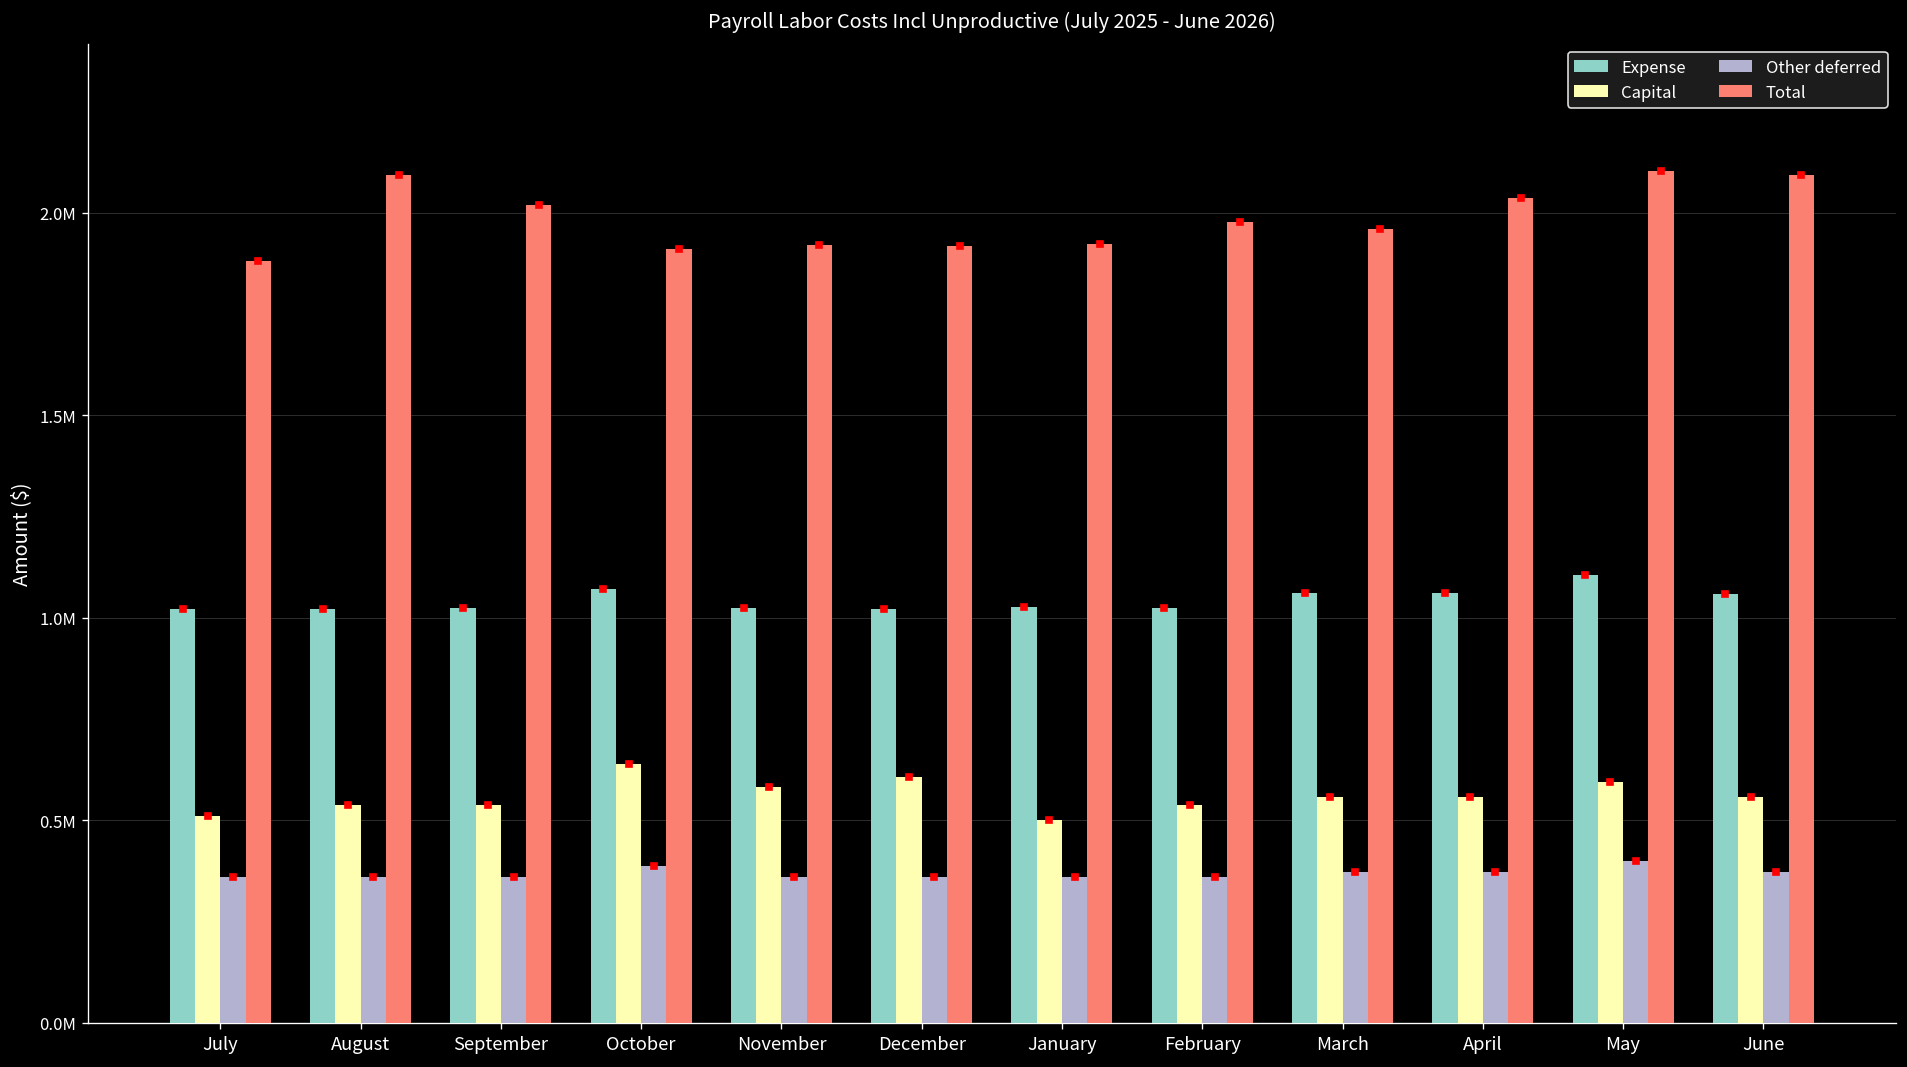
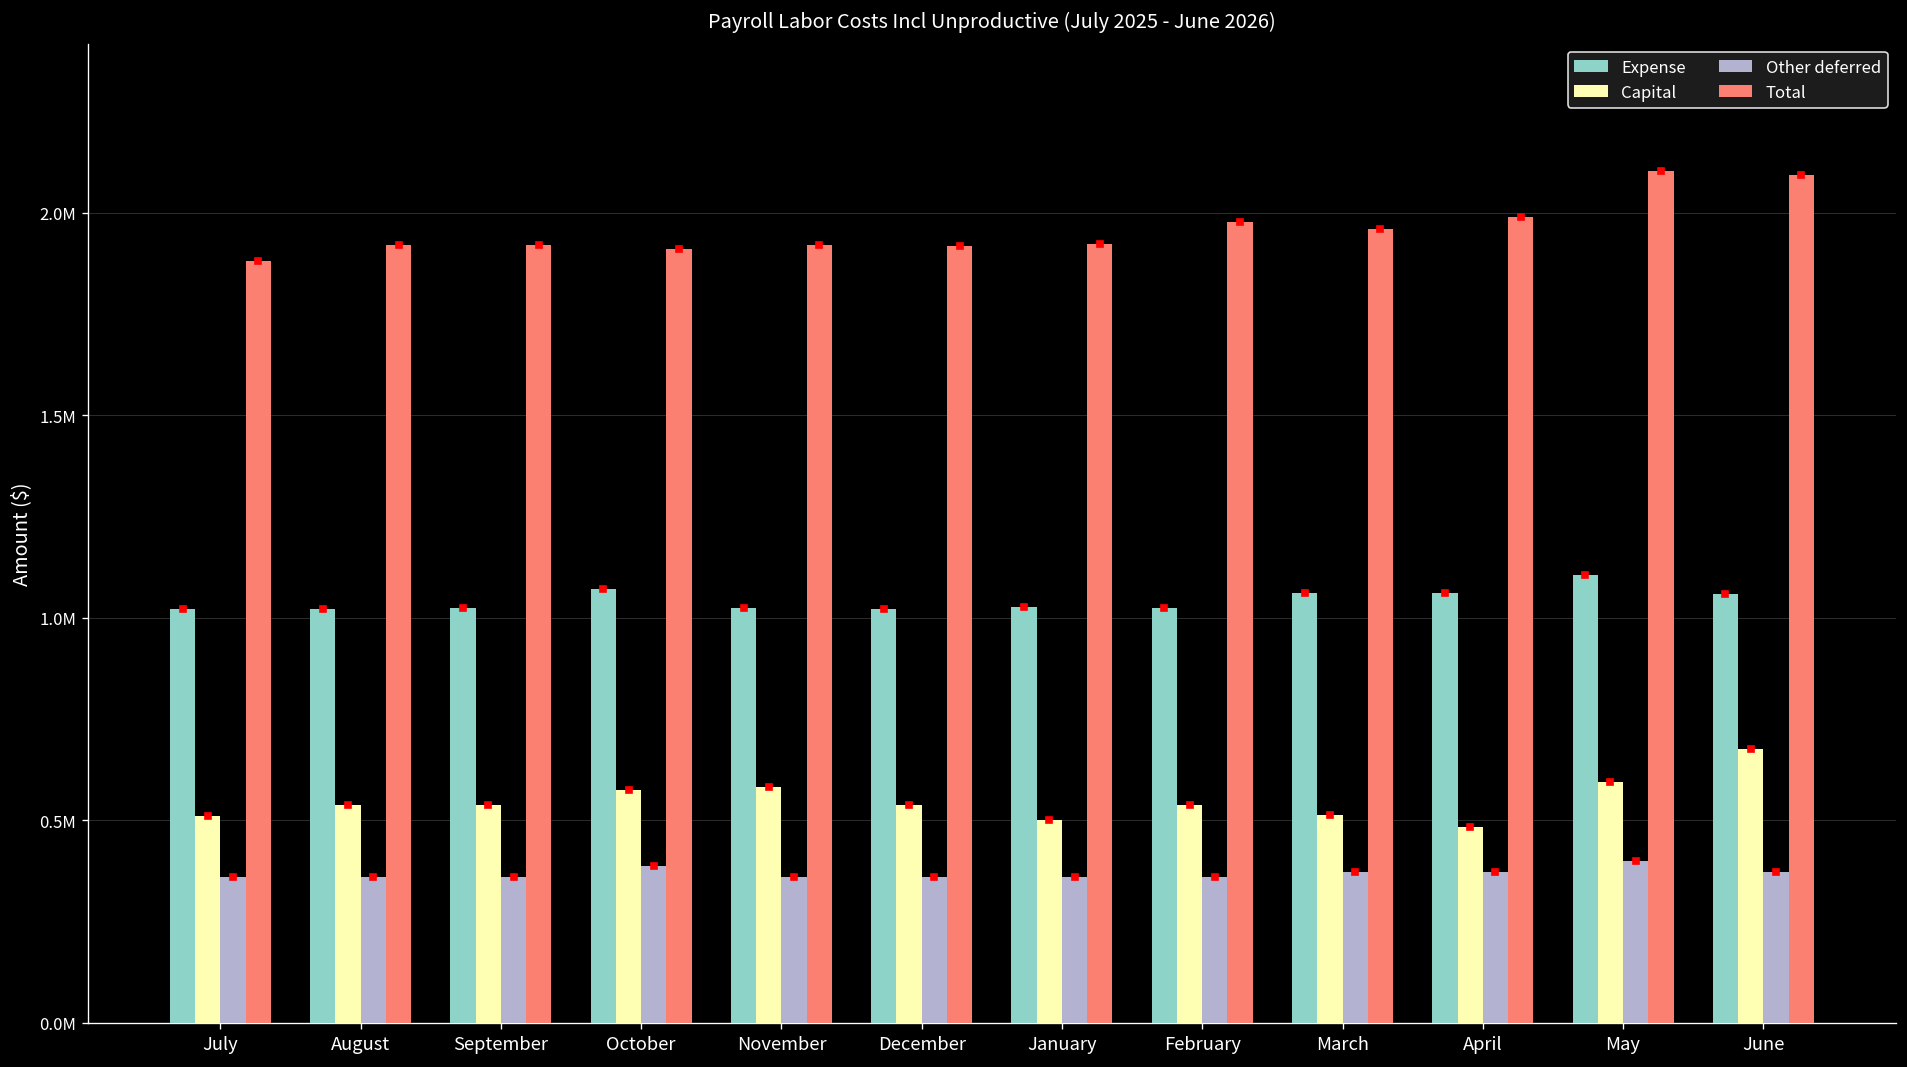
Total, August: 2090000 -> 1920000
Total, September: 2020000 -> 1920000
Capital, October: 640000 -> 580000
Capital, December: 610000 -> 540000
Capital, March: 560000 -> 510000
Capital, April: 560000 -> 480000
Total, April: 2040000 -> 1990000
Capital, June: 560000 -> 680000
